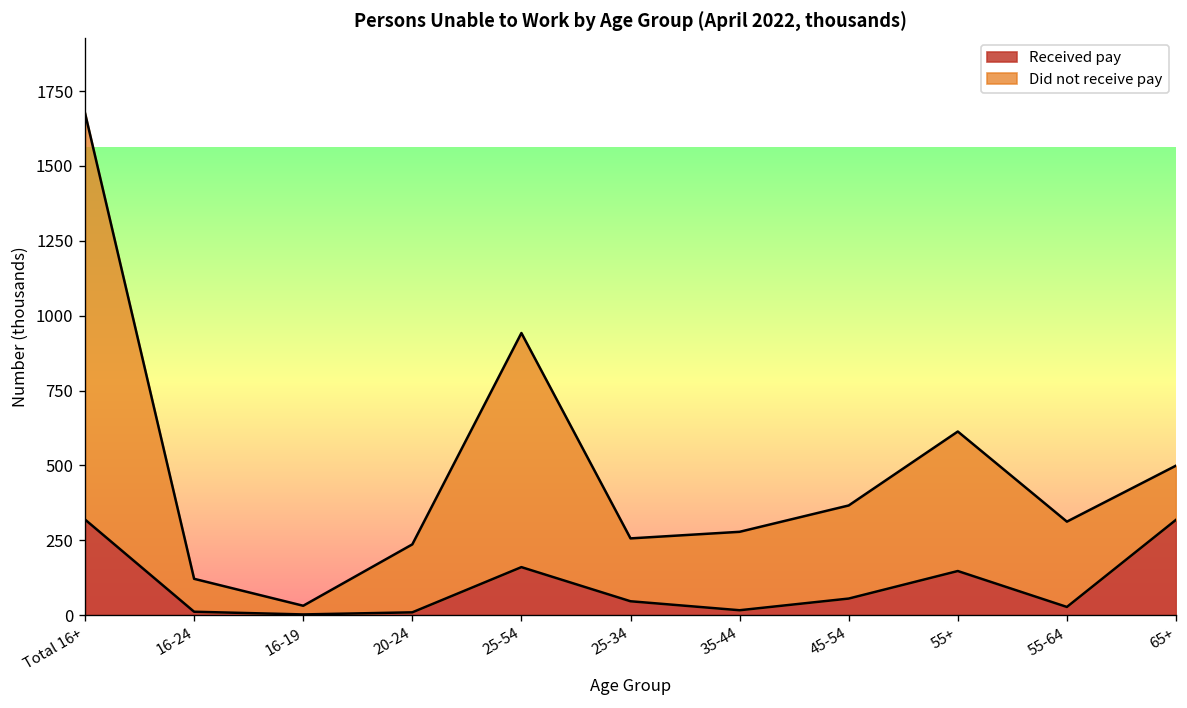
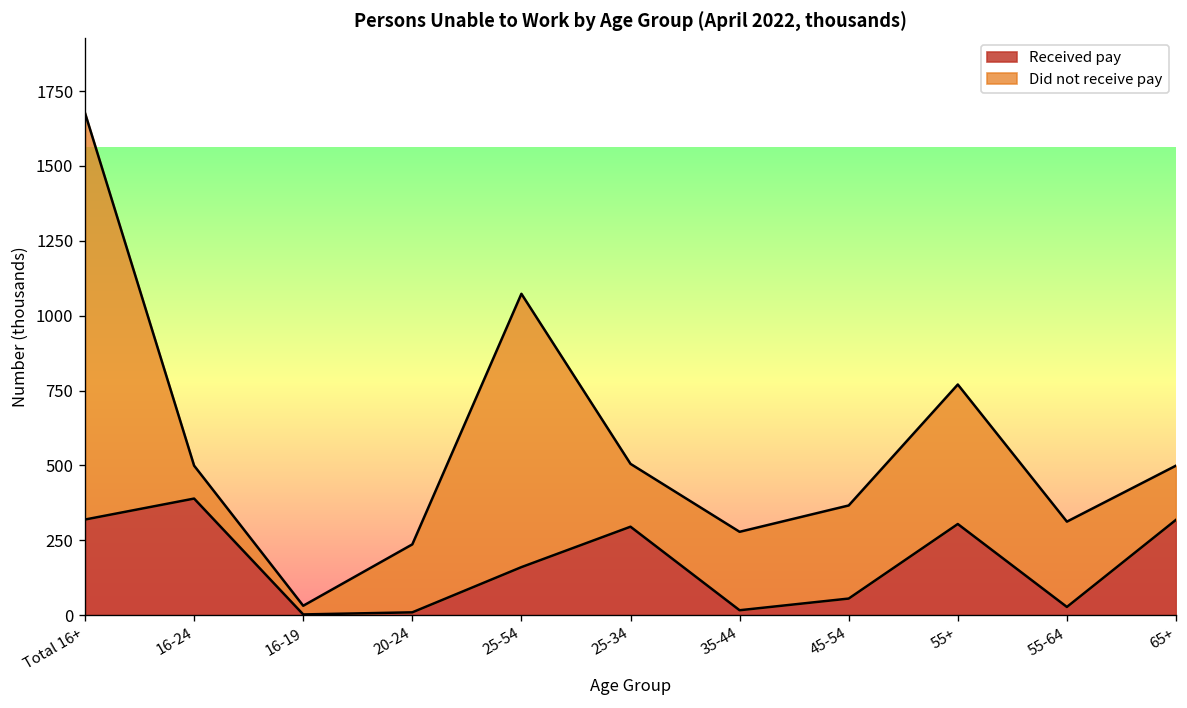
Received pay, 16-24: 10 -> 390
Did not receive pay, 25-54: 780 -> 910
Received pay, 25-34: 50 -> 300
Received pay, 55+: 150 -> 300
